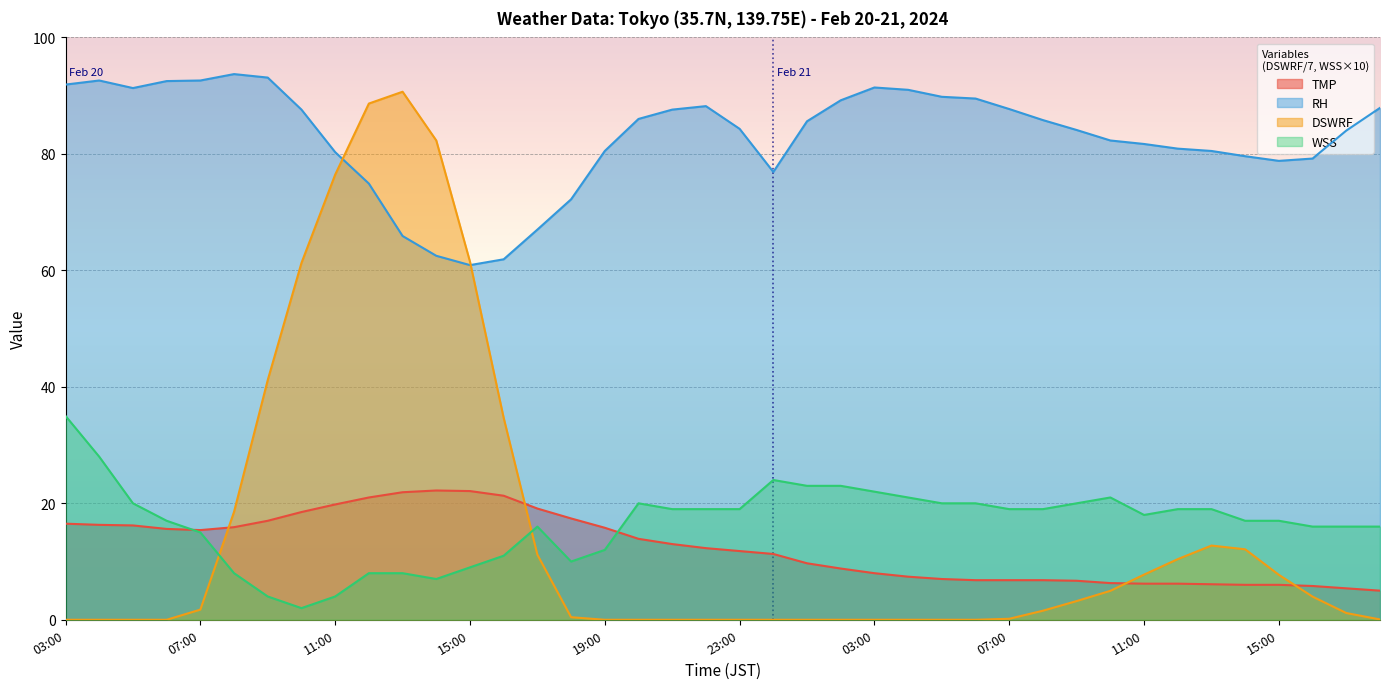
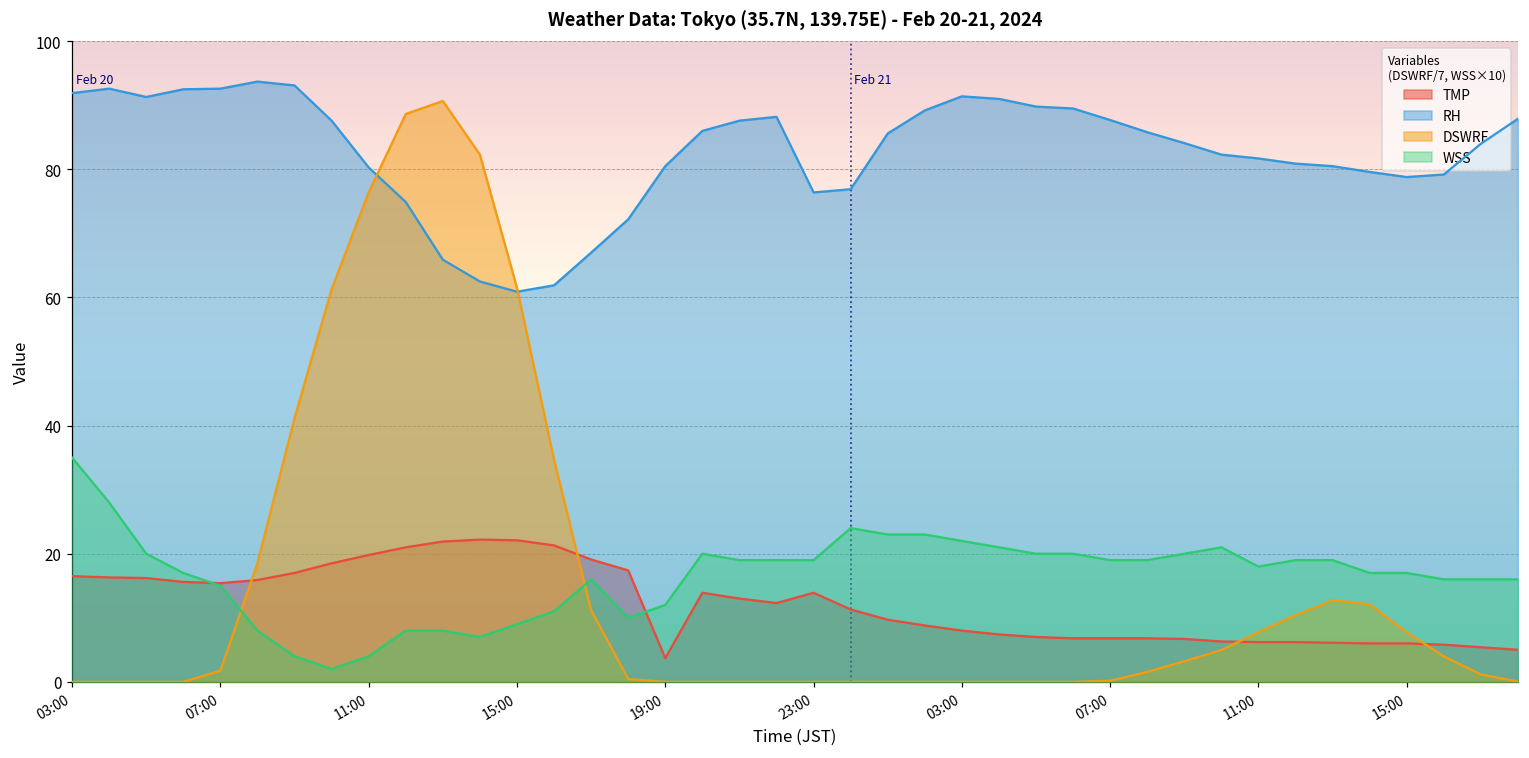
TMP, 19:00: 16 -> 4
TMP, 23:00: 12 -> 14
RH, 23:00: 84 -> 76
